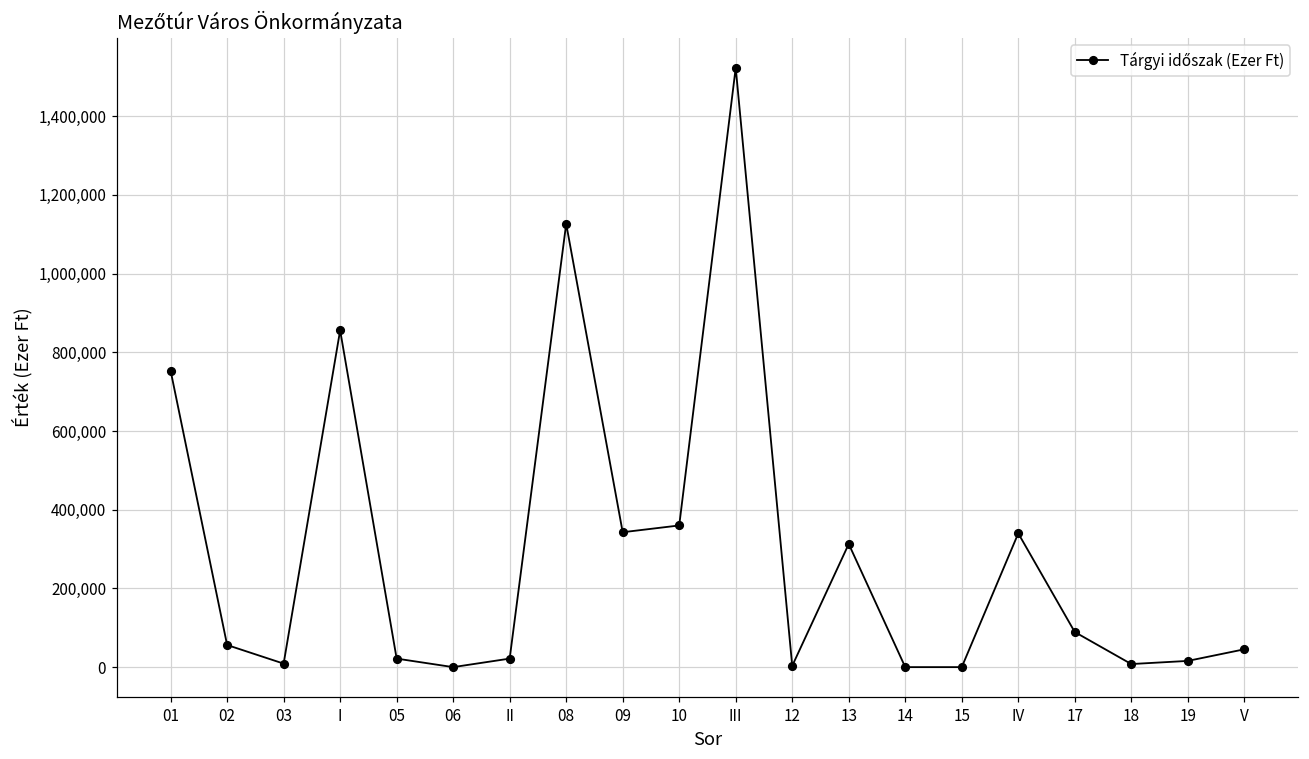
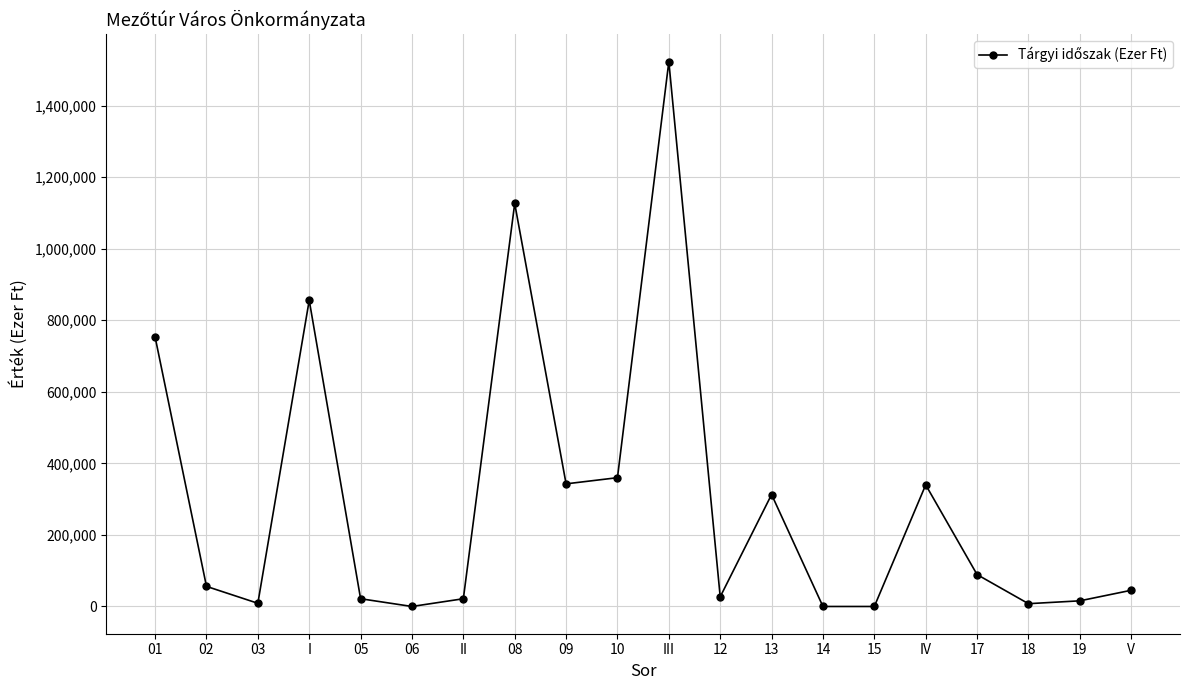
12: 0 -> 30,000
